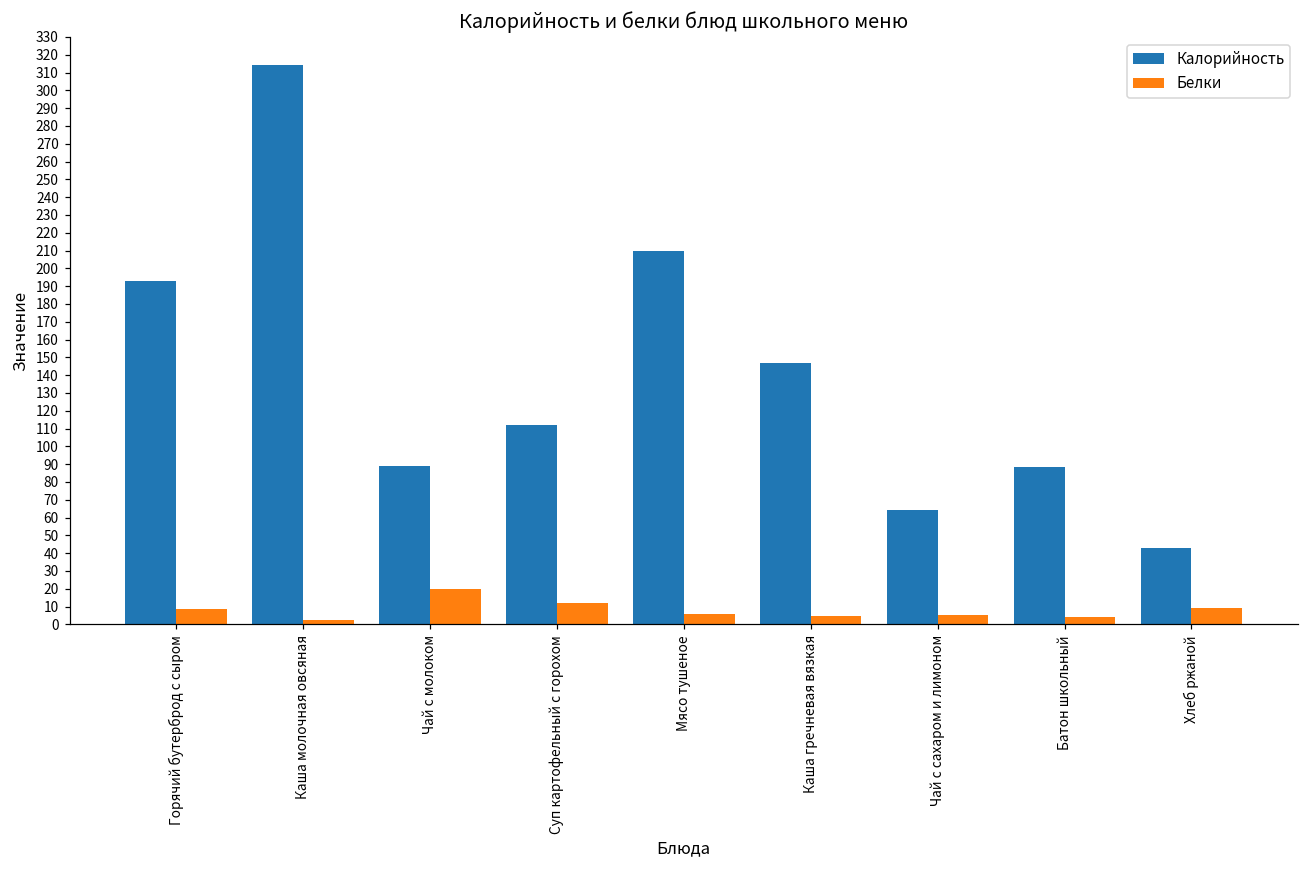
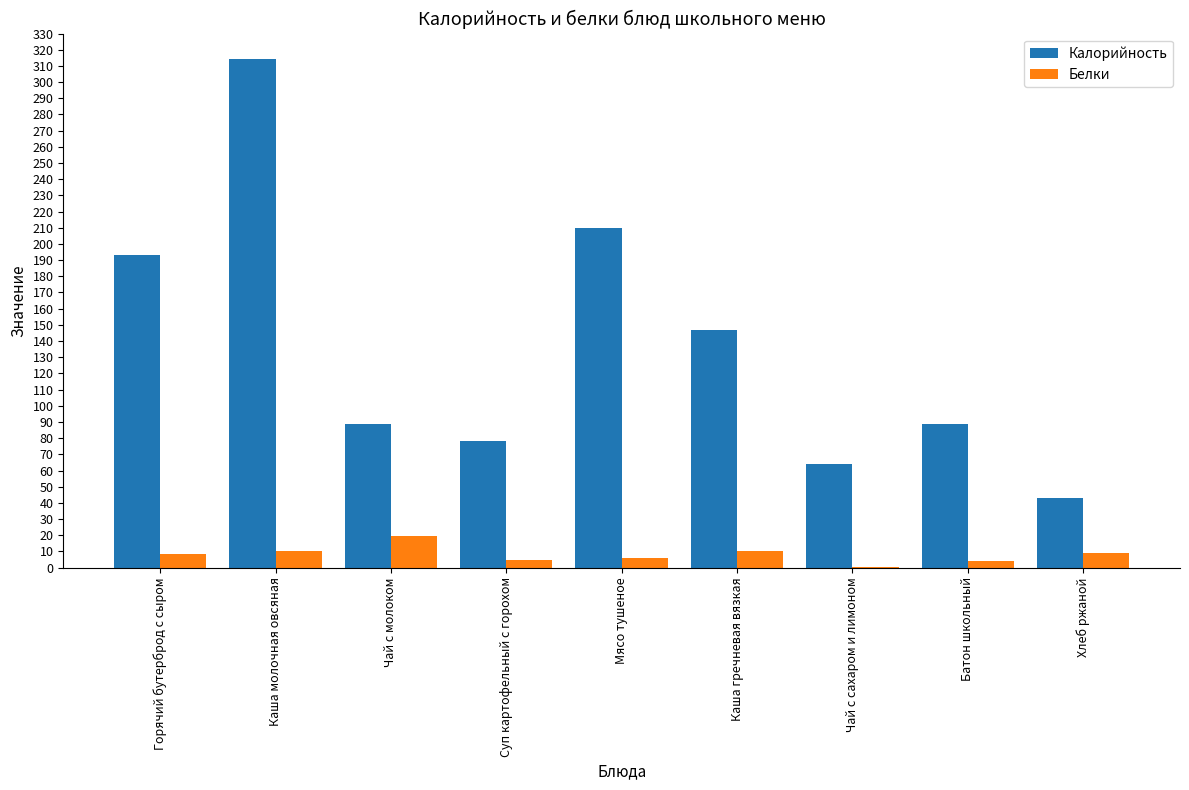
Белки, Каша молочная овсяная: 2 -> 10
Калорийность, Суп картофельный с горохом: 112 -> 78
Белки, Суп картофельный с горохом: 12 -> 5
Белки, Каша гречневая вязкая: 5 -> 11
Белки, Чай с сахаром и лимоном: 5 -> 0
